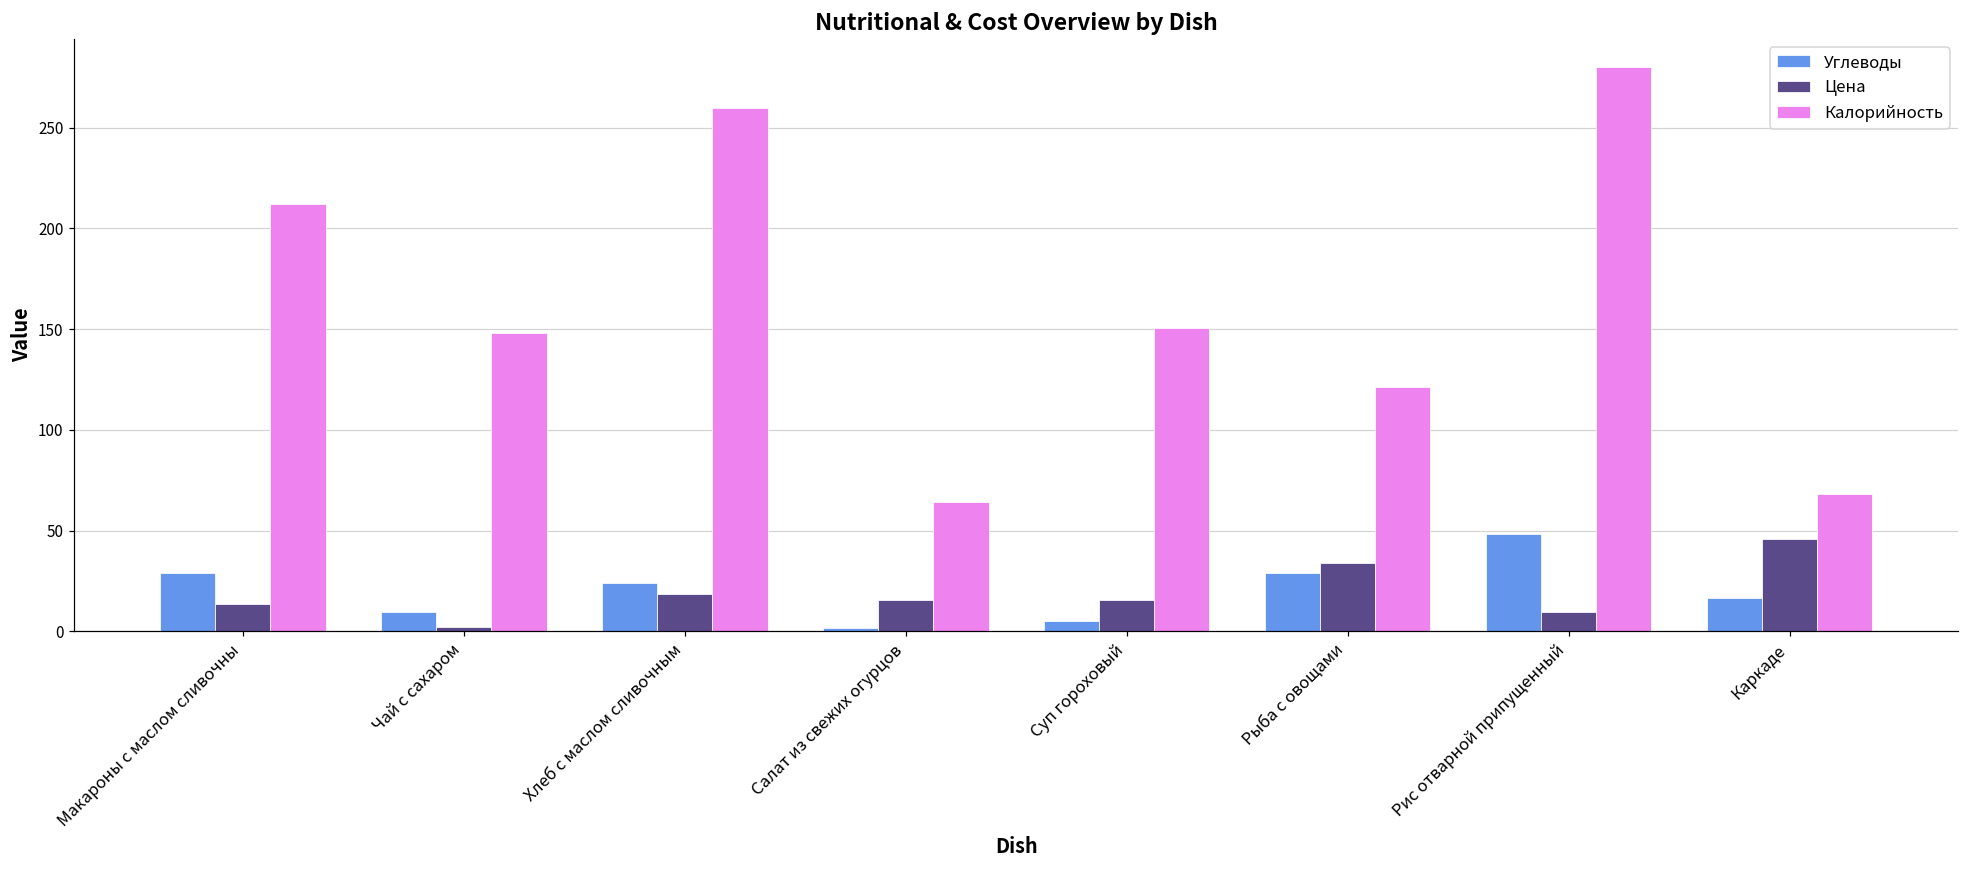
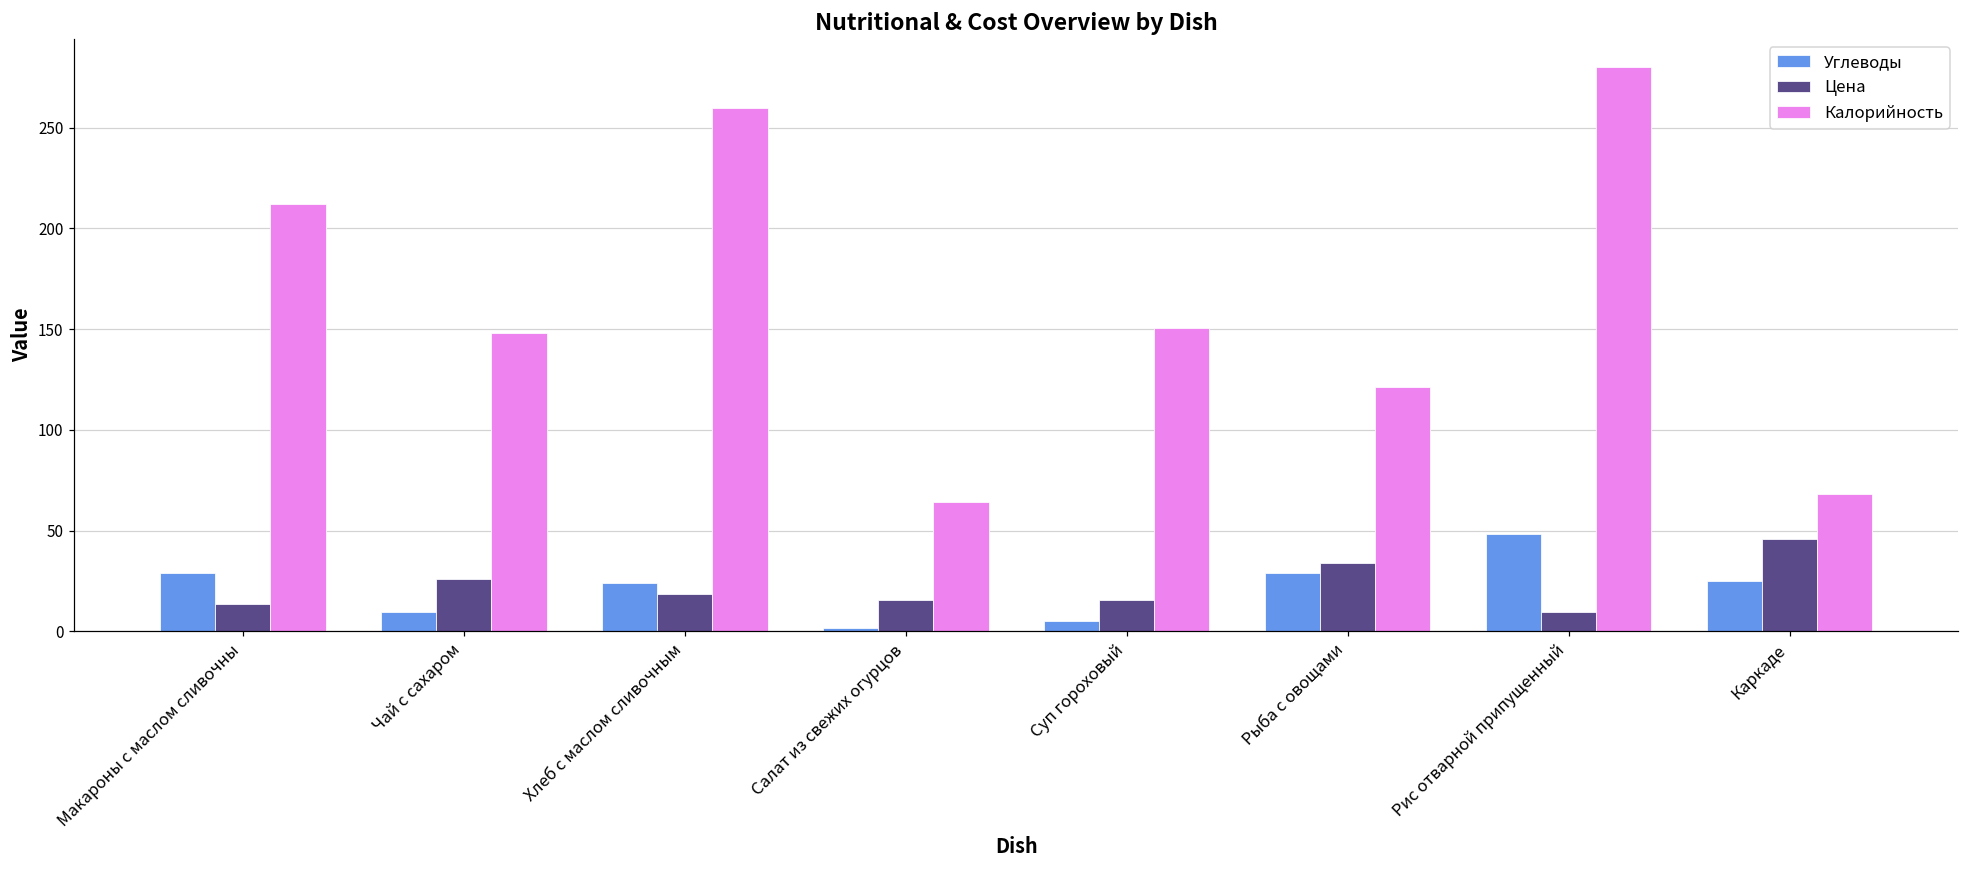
Цена, Чай с сахаром: 2 -> 26
Углеводы, Каркаде: 16 -> 25
